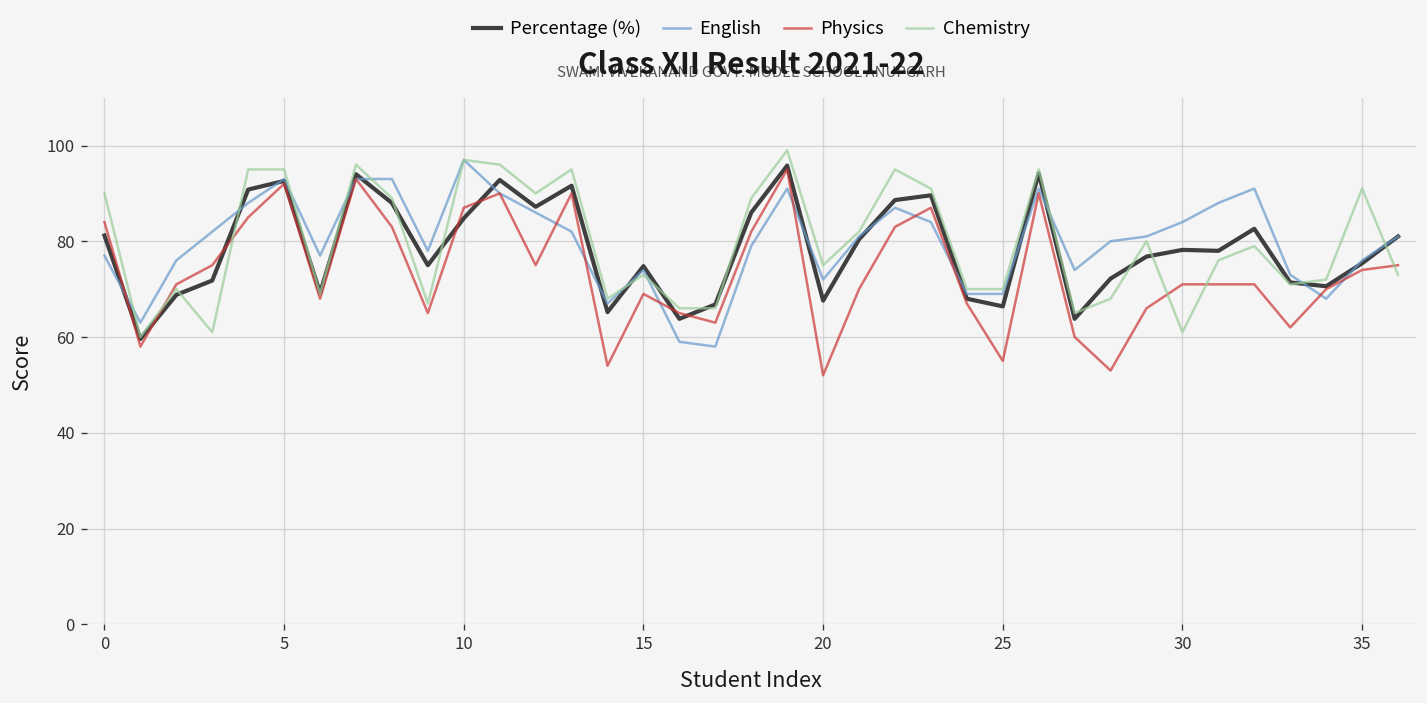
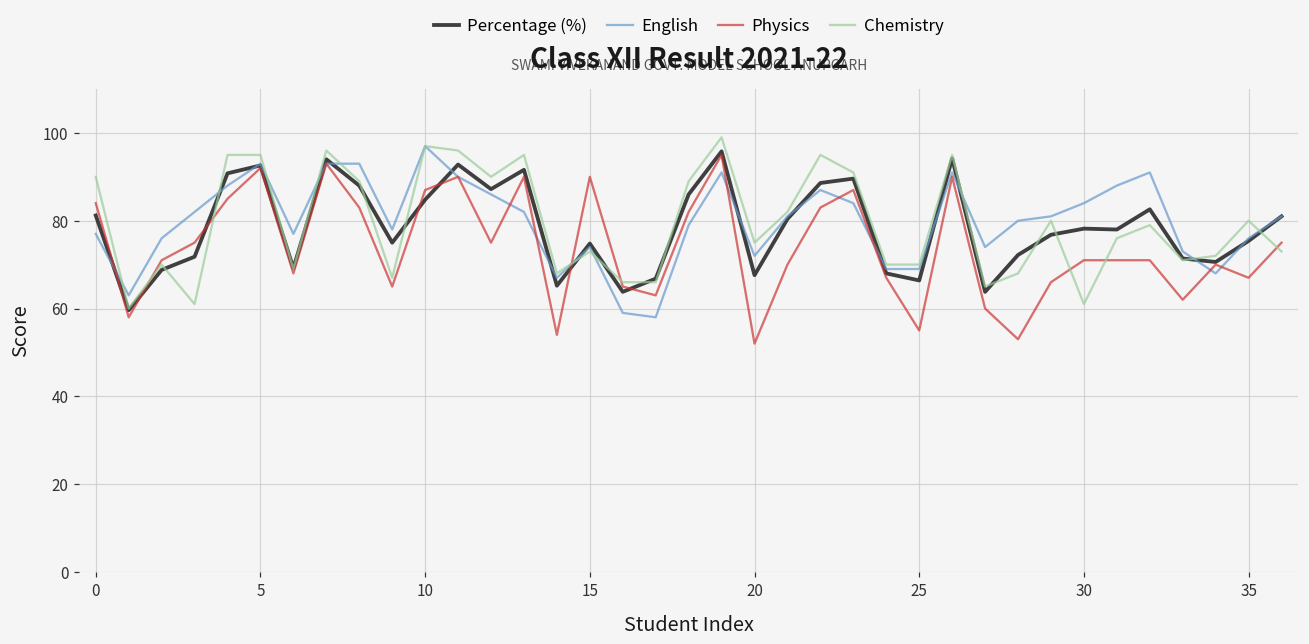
Physics, 15: 69 -> 90
Physics, 35: 74 -> 67
Chemistry, 35: 91 -> 80
